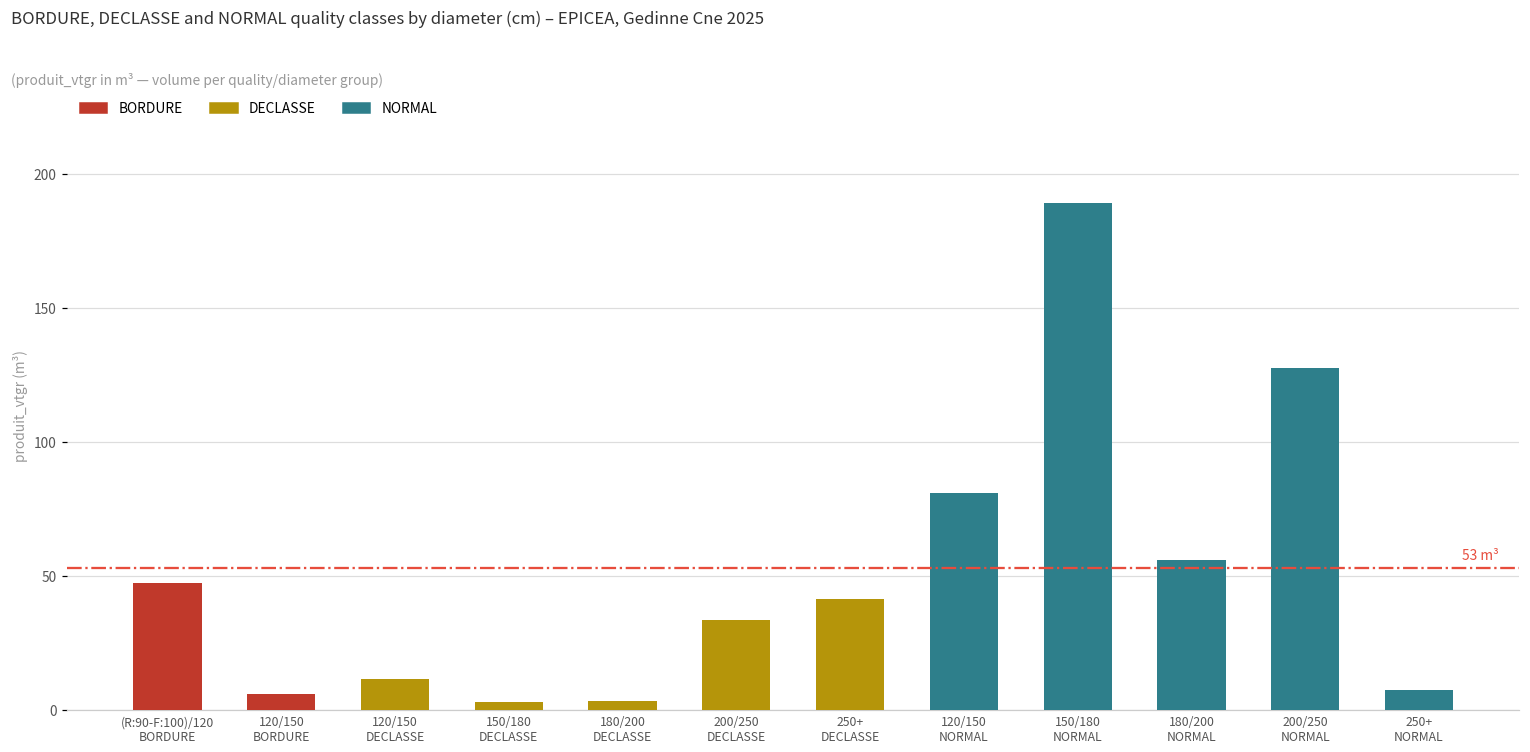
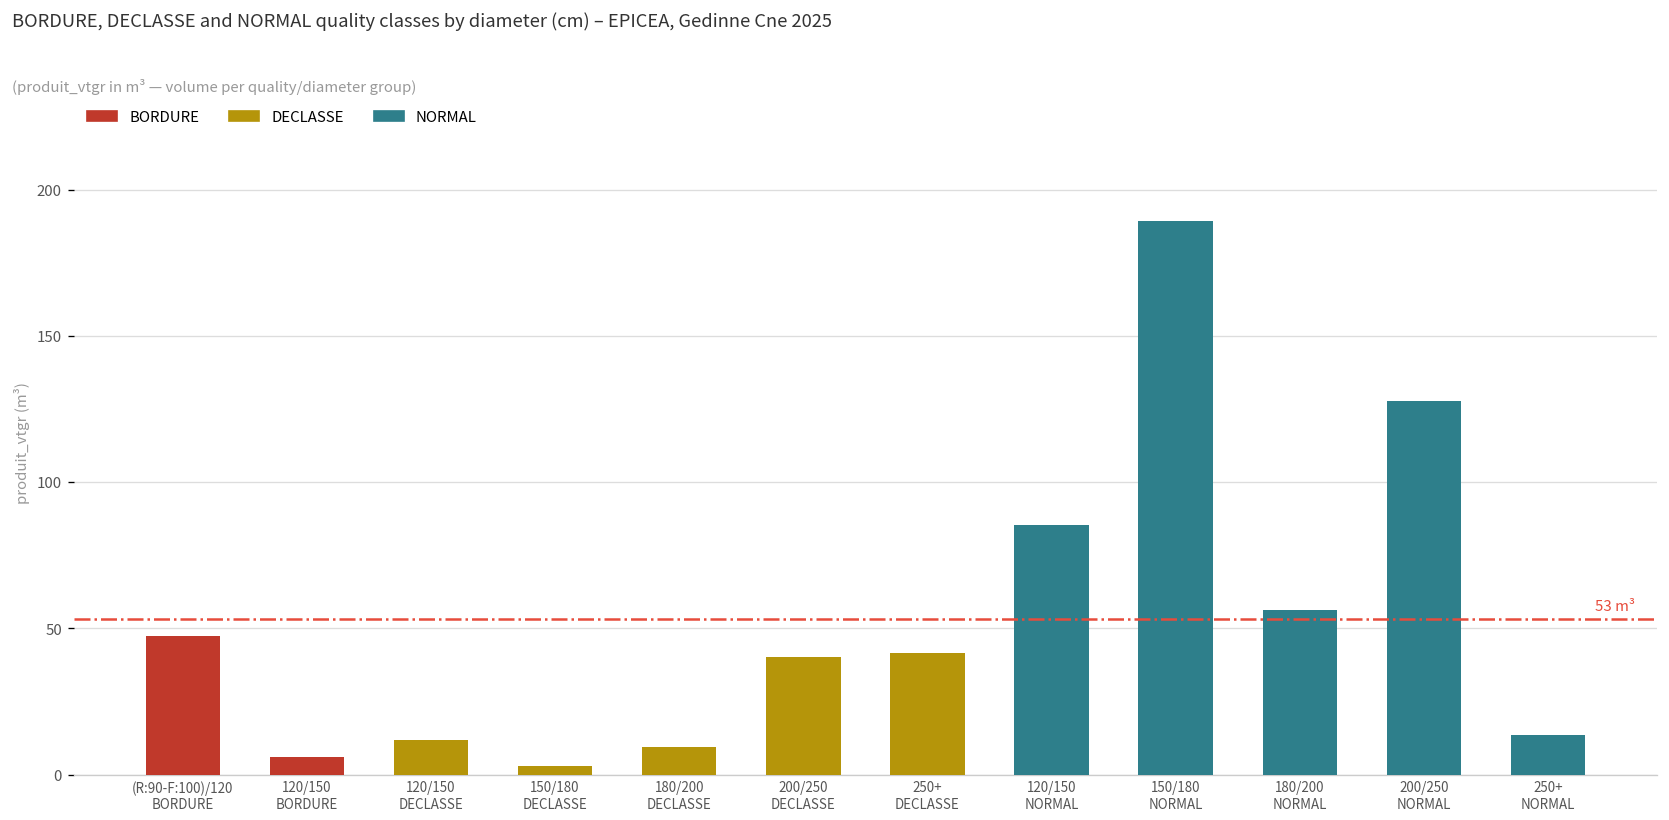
180/200 DECLASSE: 3 -> 9
200/250 DECLASSE: 34 -> 40
120/150 NORMAL: 81 -> 85
250+ NORMAL: 8 -> 13
